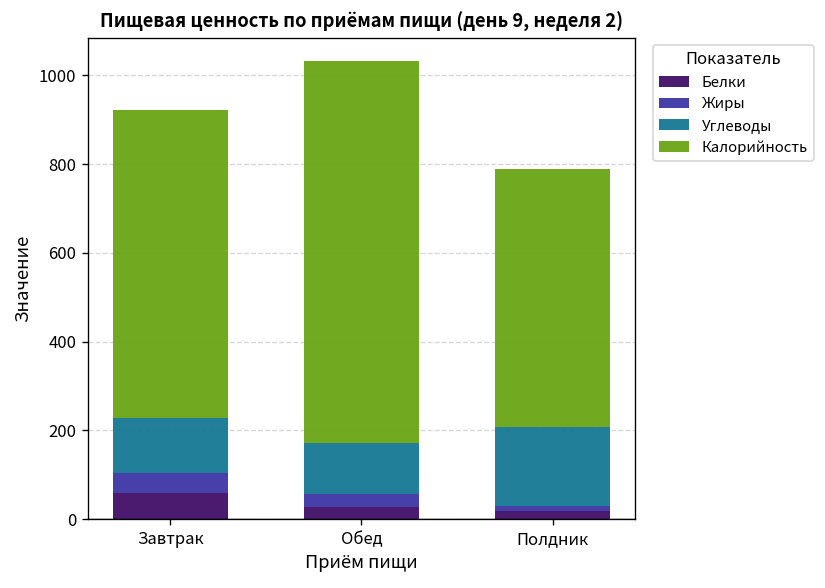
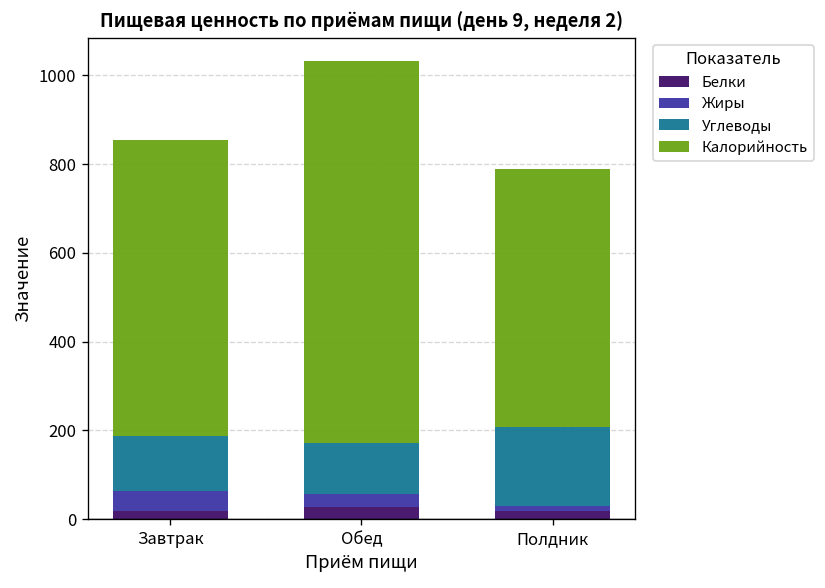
Белки, Завтрак: 60 -> 20
Калорийность, Завтрак: 690 -> 670
